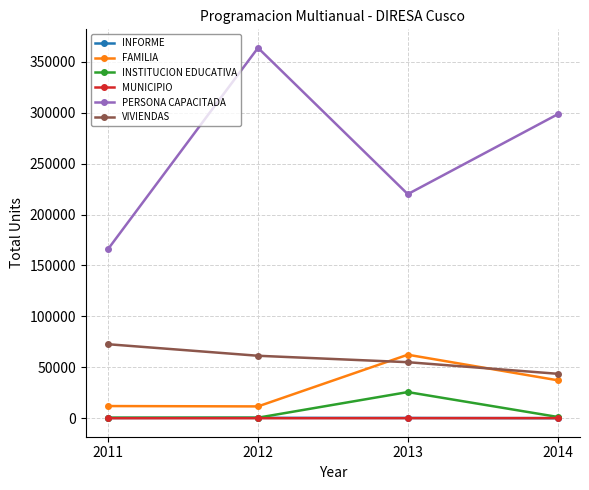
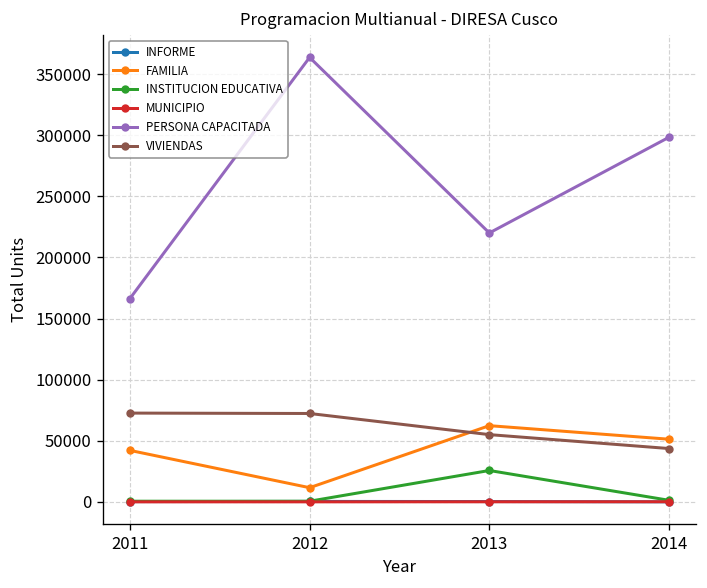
FAMILIA, 2011: 12000 -> 42000
VIVIENDAS, 2012: 61000 -> 72000
FAMILIA, 2014: 37000 -> 51000
